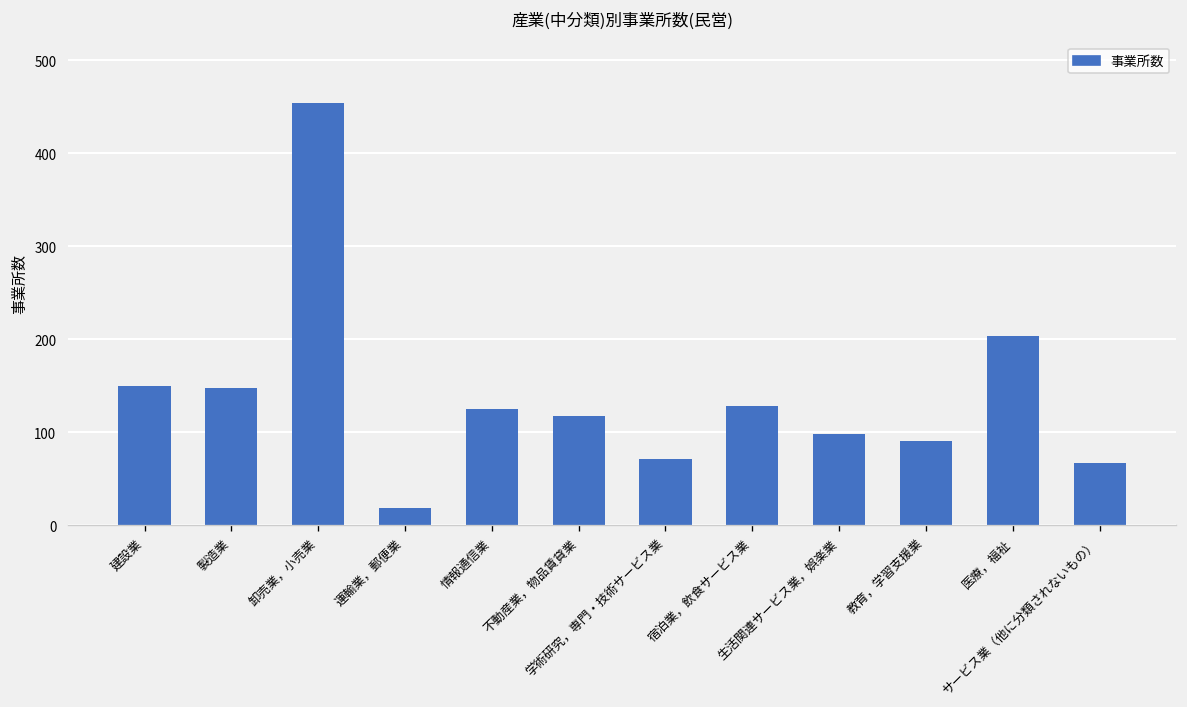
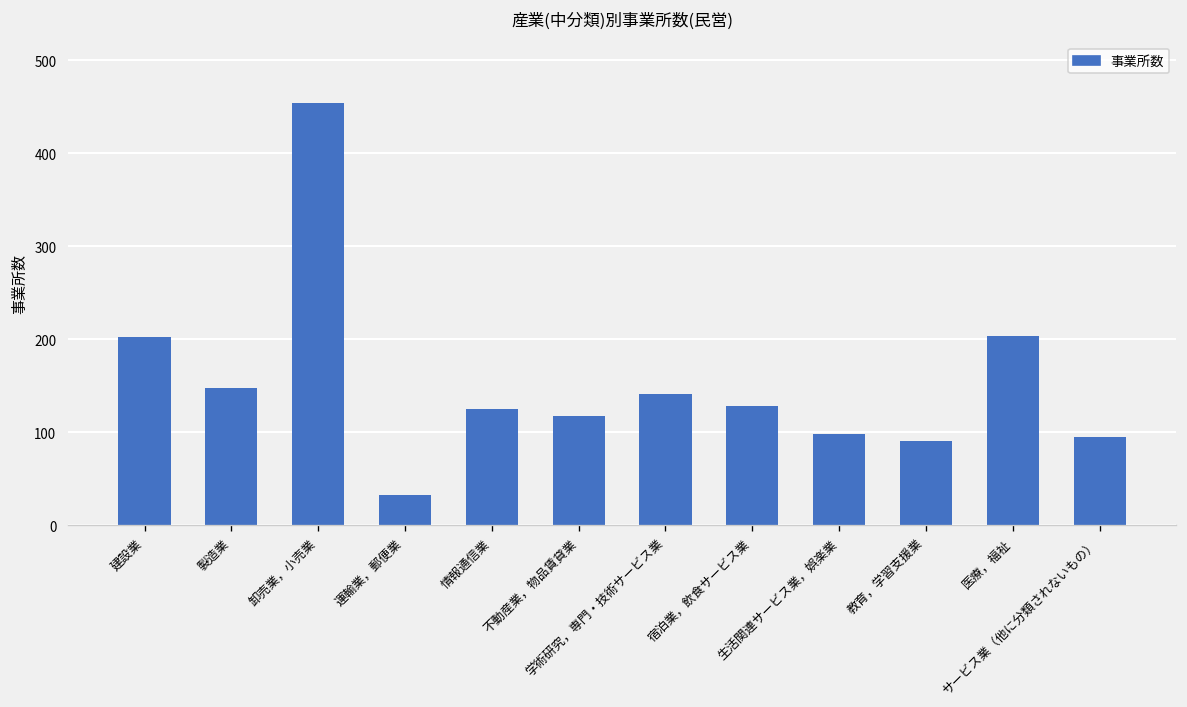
建設業: 150 -> 200
運輸業，郵便業: 20 -> 30
学術研究，専門・技術サービス業: 70 -> 140
サービス業（他に分類されないもの）: 70 -> 100
